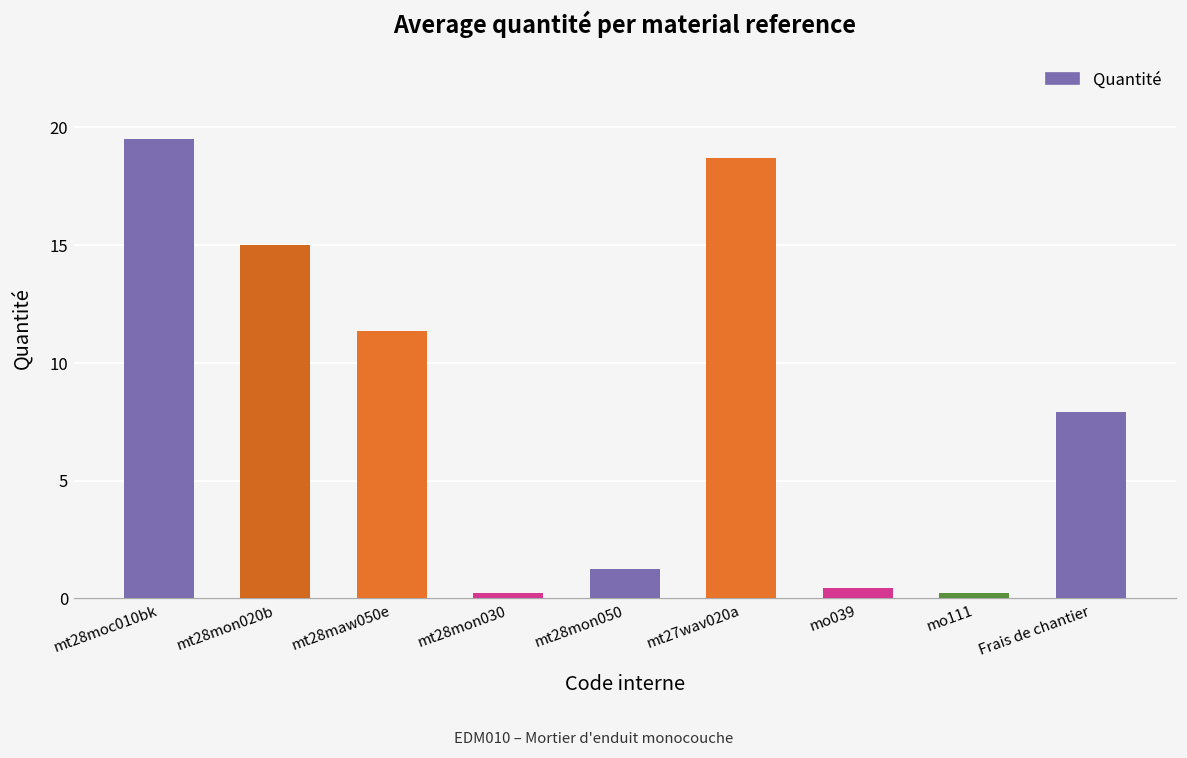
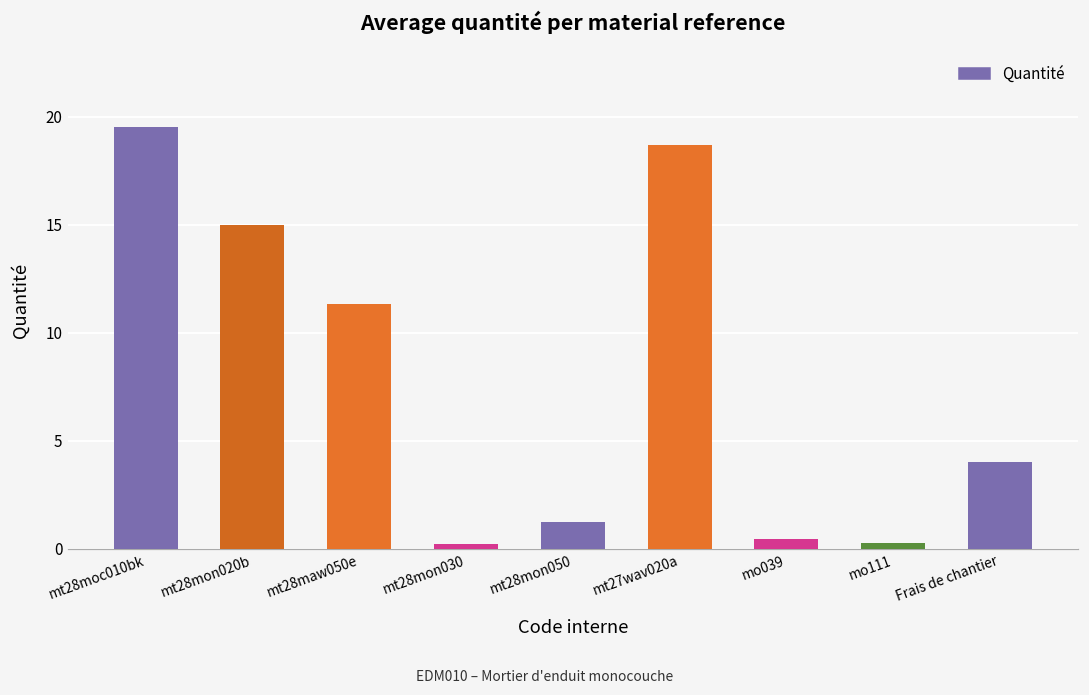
Frais de chantier: 7.9 -> 4.0
